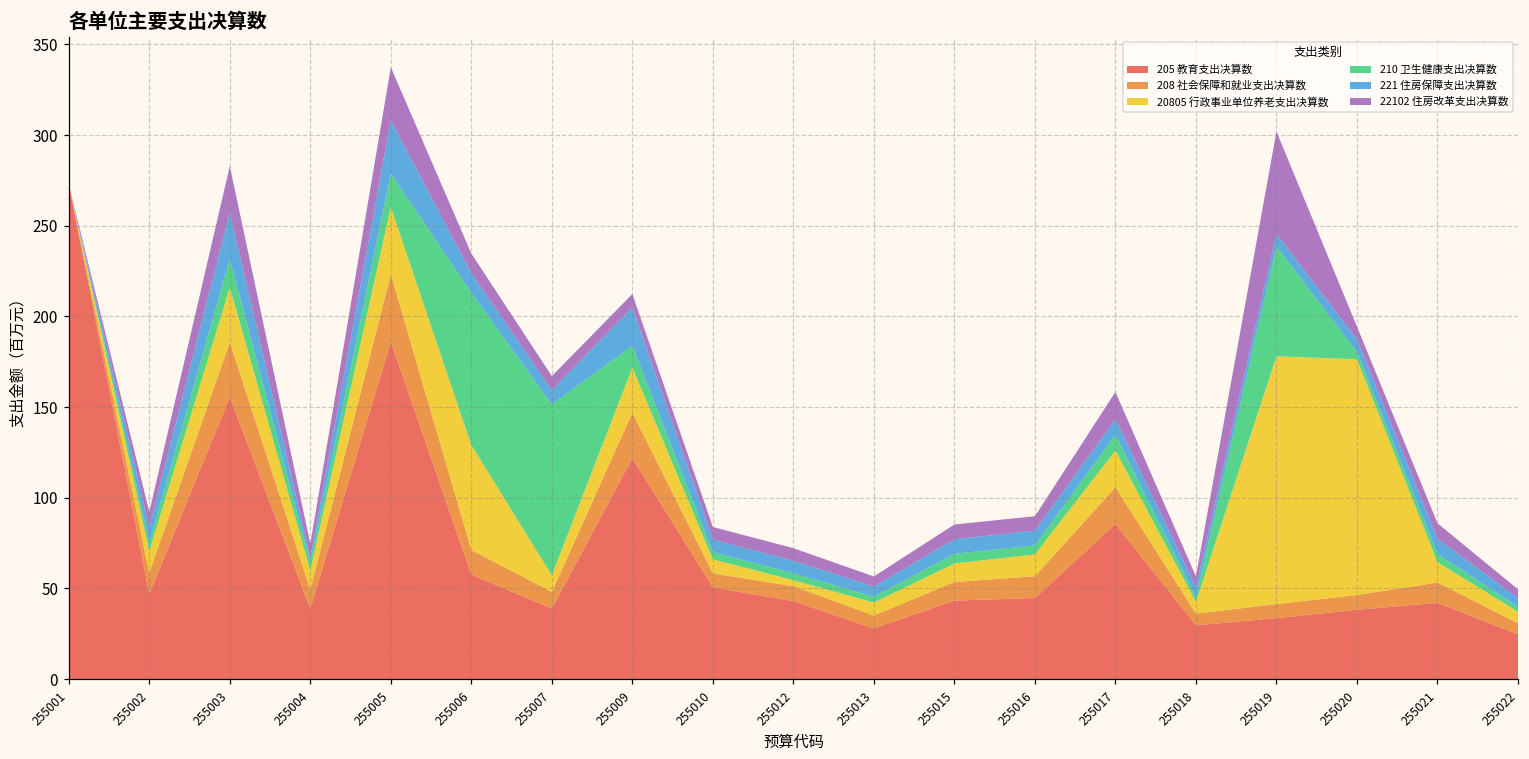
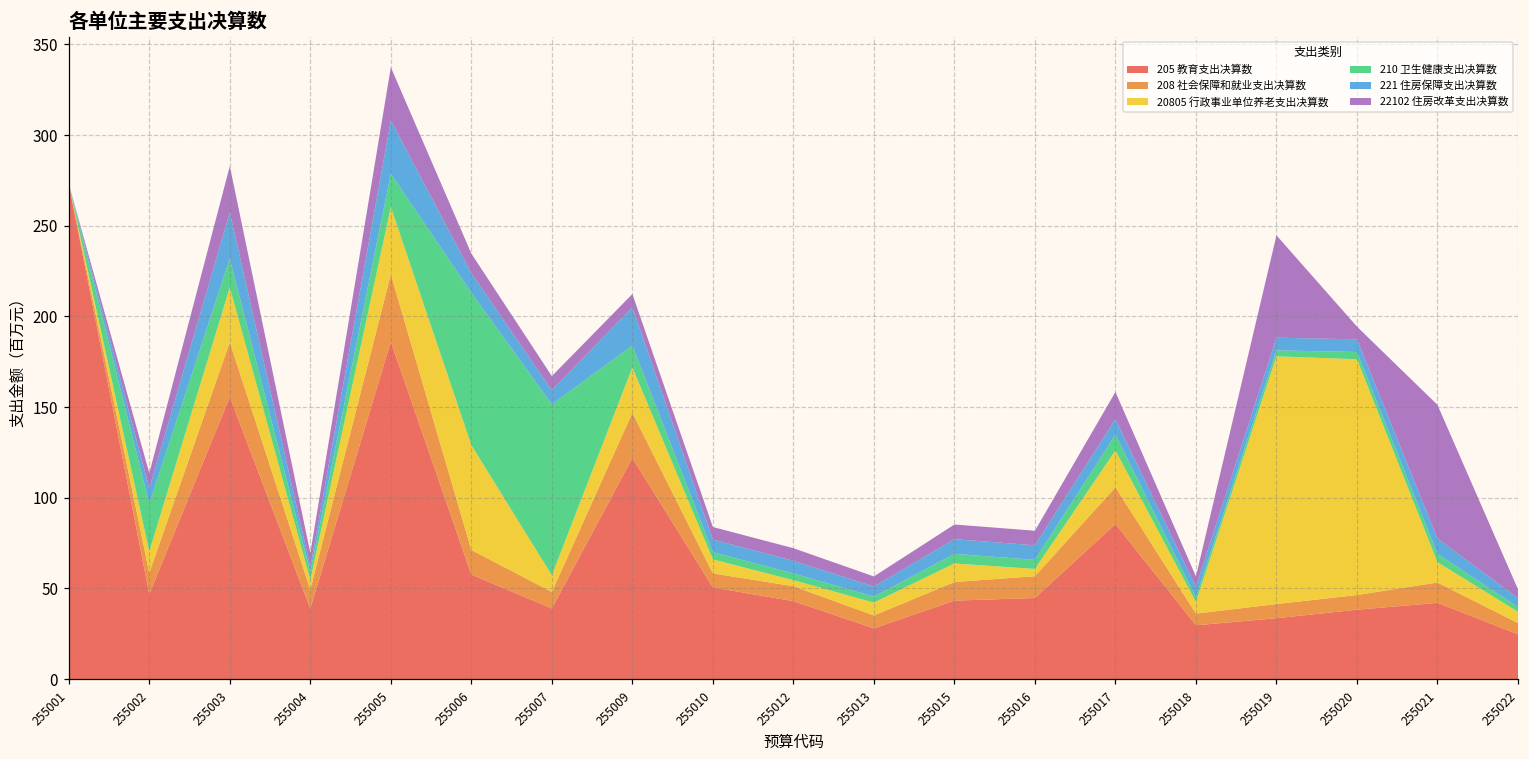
210 卫生健康支出决算数, 255002: 5 -> 26
20805 行政事业单位养老支出决算数, 255004: 10 -> 5
20805 行政事业单位养老支出决算数, 255016: 12 -> 4
210 卫生健康支出决算数, 255019: 61 -> 3
22102 住房改革支出决算数, 255021: 8 -> 74
